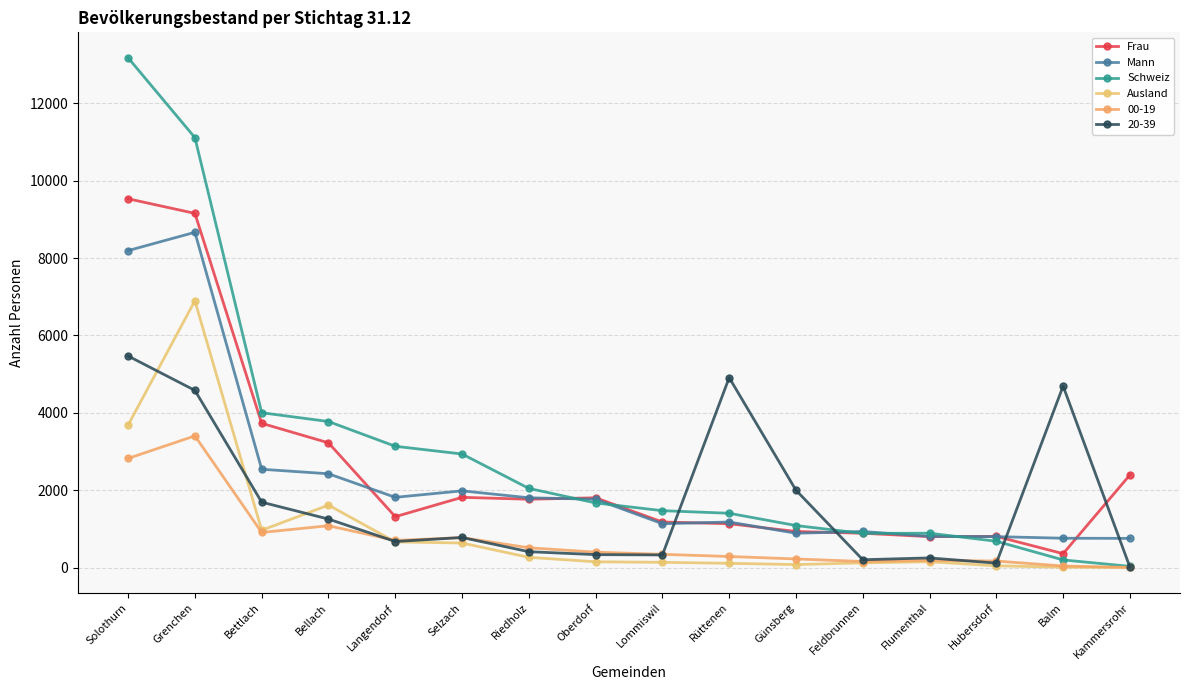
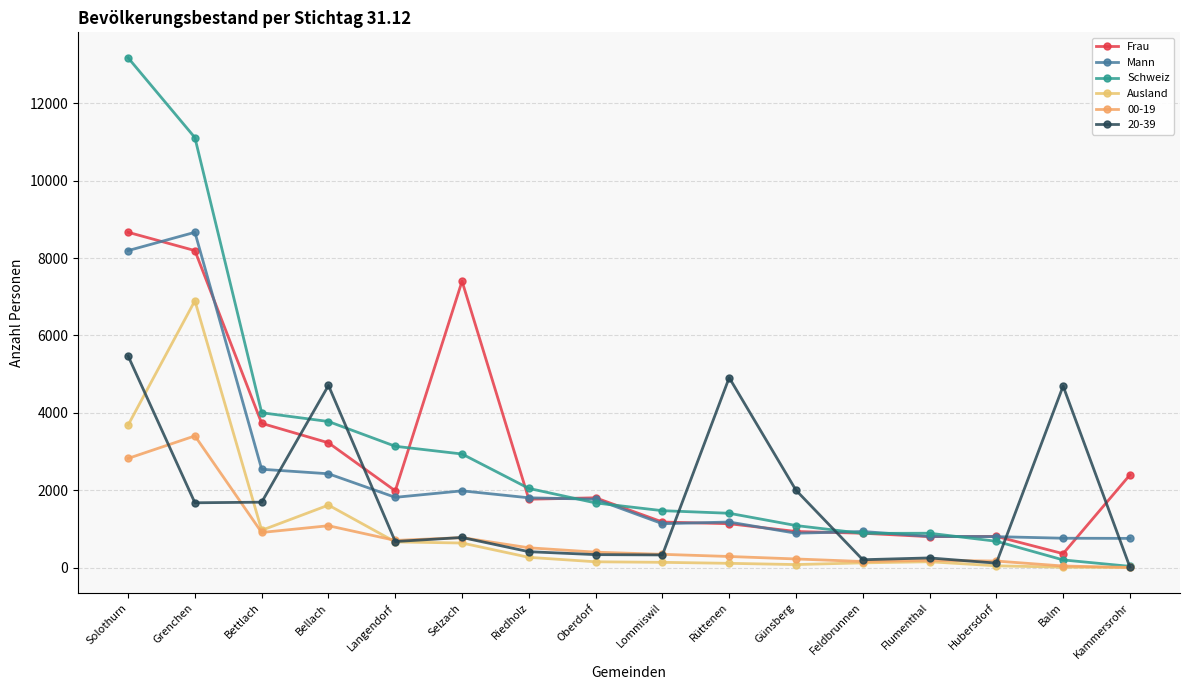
Frau, Solothurn: 9500 -> 8700
Frau, Grenchen: 9200 -> 8200
20-39, Grenchen: 4600 -> 1700
20-39, Bellach: 1300 -> 4700
Frau, Langendorf: 1300 -> 2000
Frau, Selzach: 1800 -> 7400
